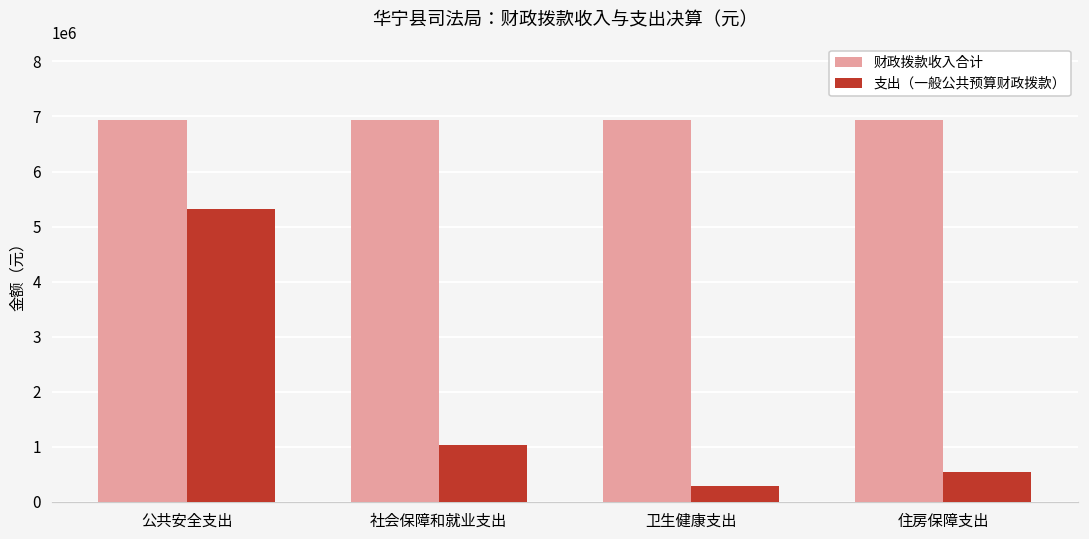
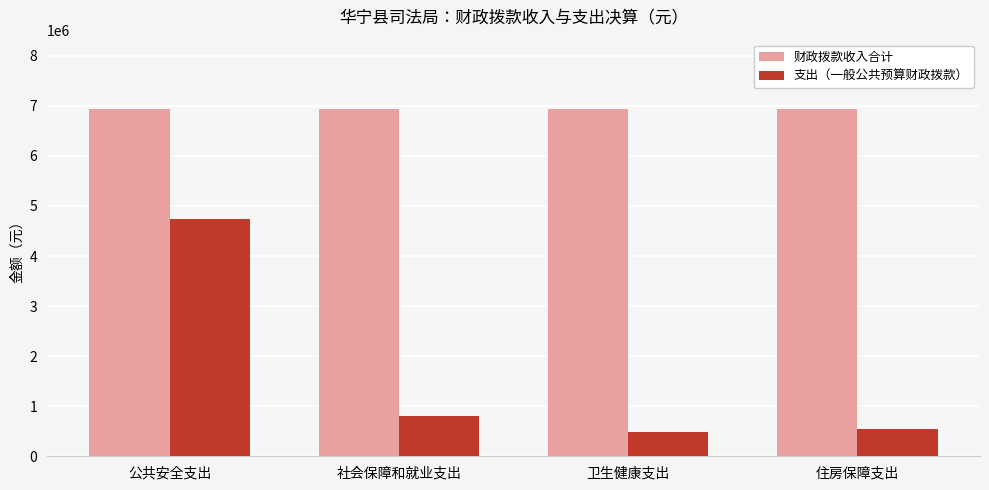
支出（一般公共预算财政拨款）, 公共安全支出: 5300000 -> 4700000
支出（一般公共预算财政拨款）, 社会保障和就业支出: 1000000 -> 800000
支出（一般公共预算财政拨款）, 卫生健康支出: 300000 -> 500000
